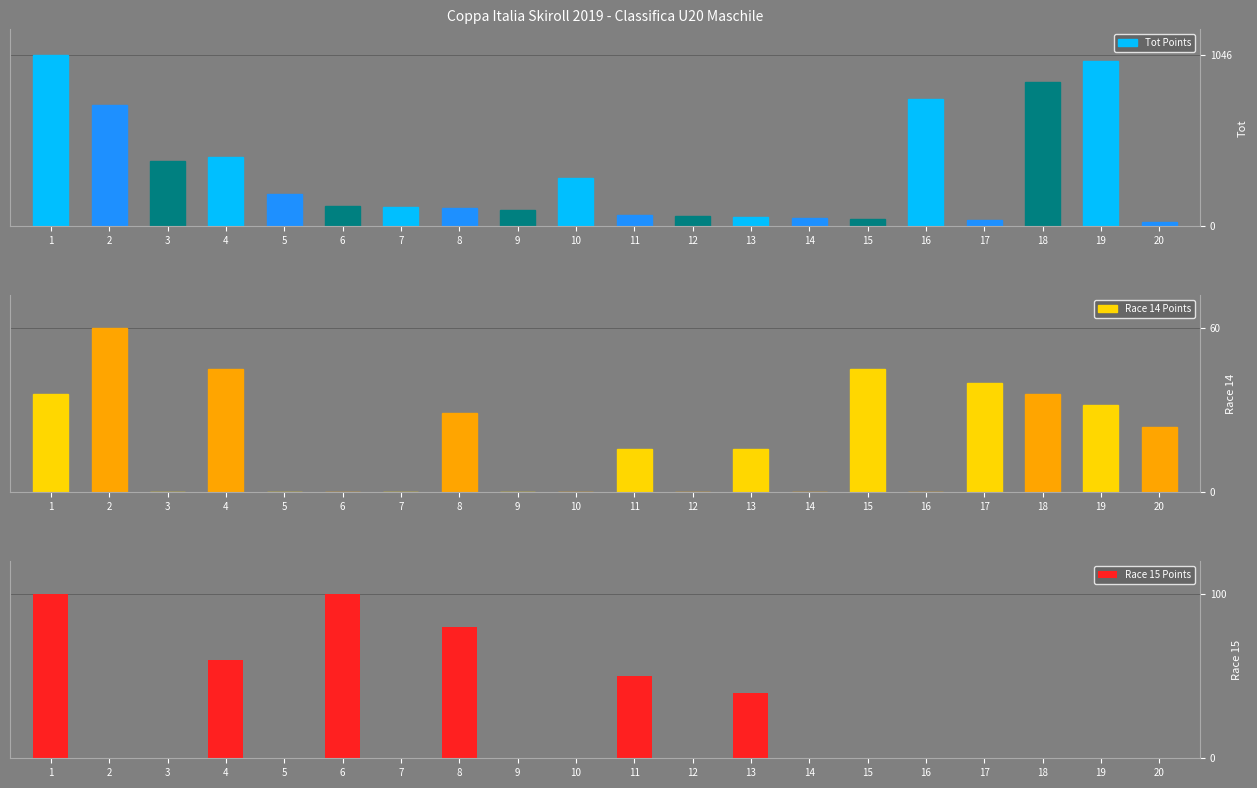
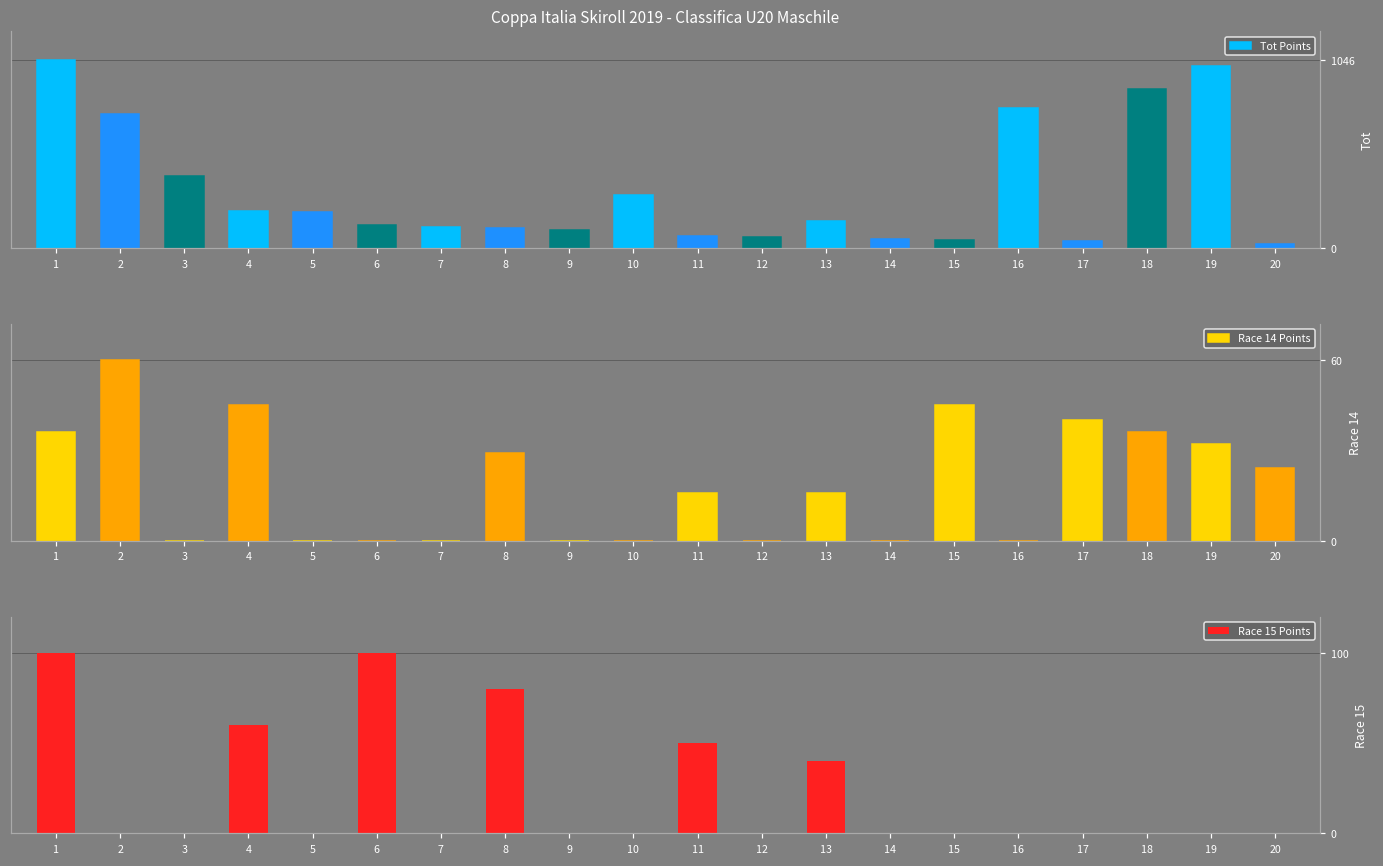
Coppa Italia Skiroll 2019 - Classifica U20 Maschile, 4: 420 -> 210
Coppa Italia Skiroll 2019 - Classifica U20 Maschile, 13: 60 -> 150
